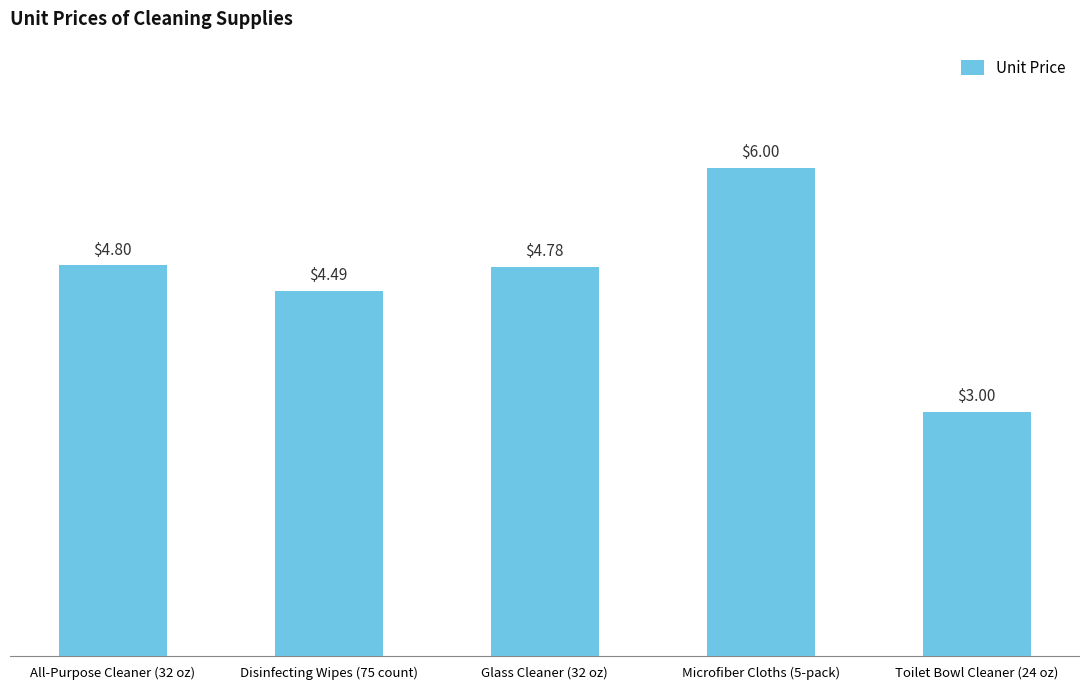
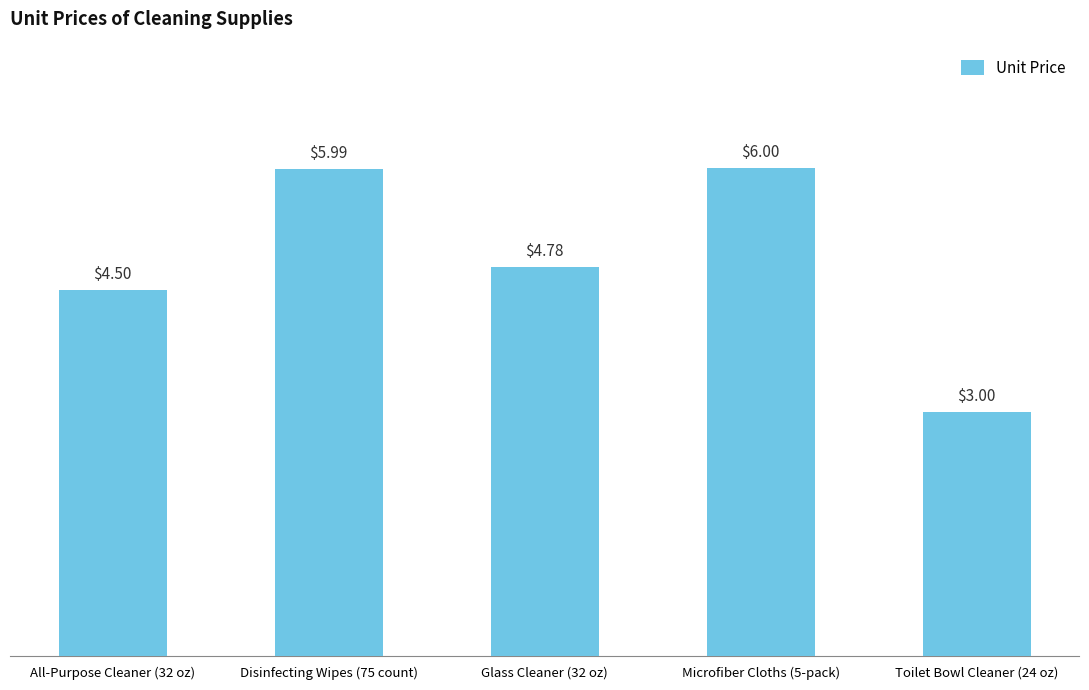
All-Purpose Cleaner (32 oz): $4.80 -> $4.50
Disinfecting Wipes (75 count): $4.49 -> $5.99
